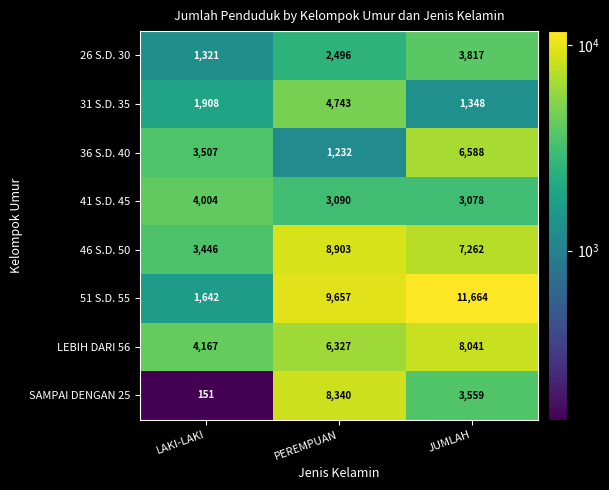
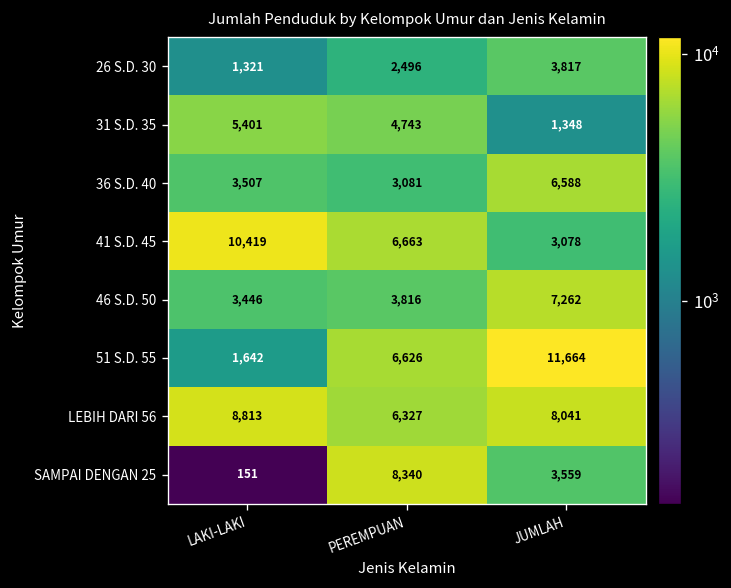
31 S.D. 35, LAKI-LAKI: 1,908 -> 5,401
36 S.D. 40, PEREMPUAN: 1,232 -> 3,081
41 S.D. 45, LAKI-LAKI: 4,004 -> 10,419
41 S.D. 45, PEREMPUAN: 3,090 -> 6,663
46 S.D. 50, PEREMPUAN: 8,903 -> 3,816
51 S.D. 55, PEREMPUAN: 9,657 -> 6,626
LEBIH DARI 56, LAKI-LAKI: 4,167 -> 8,813
